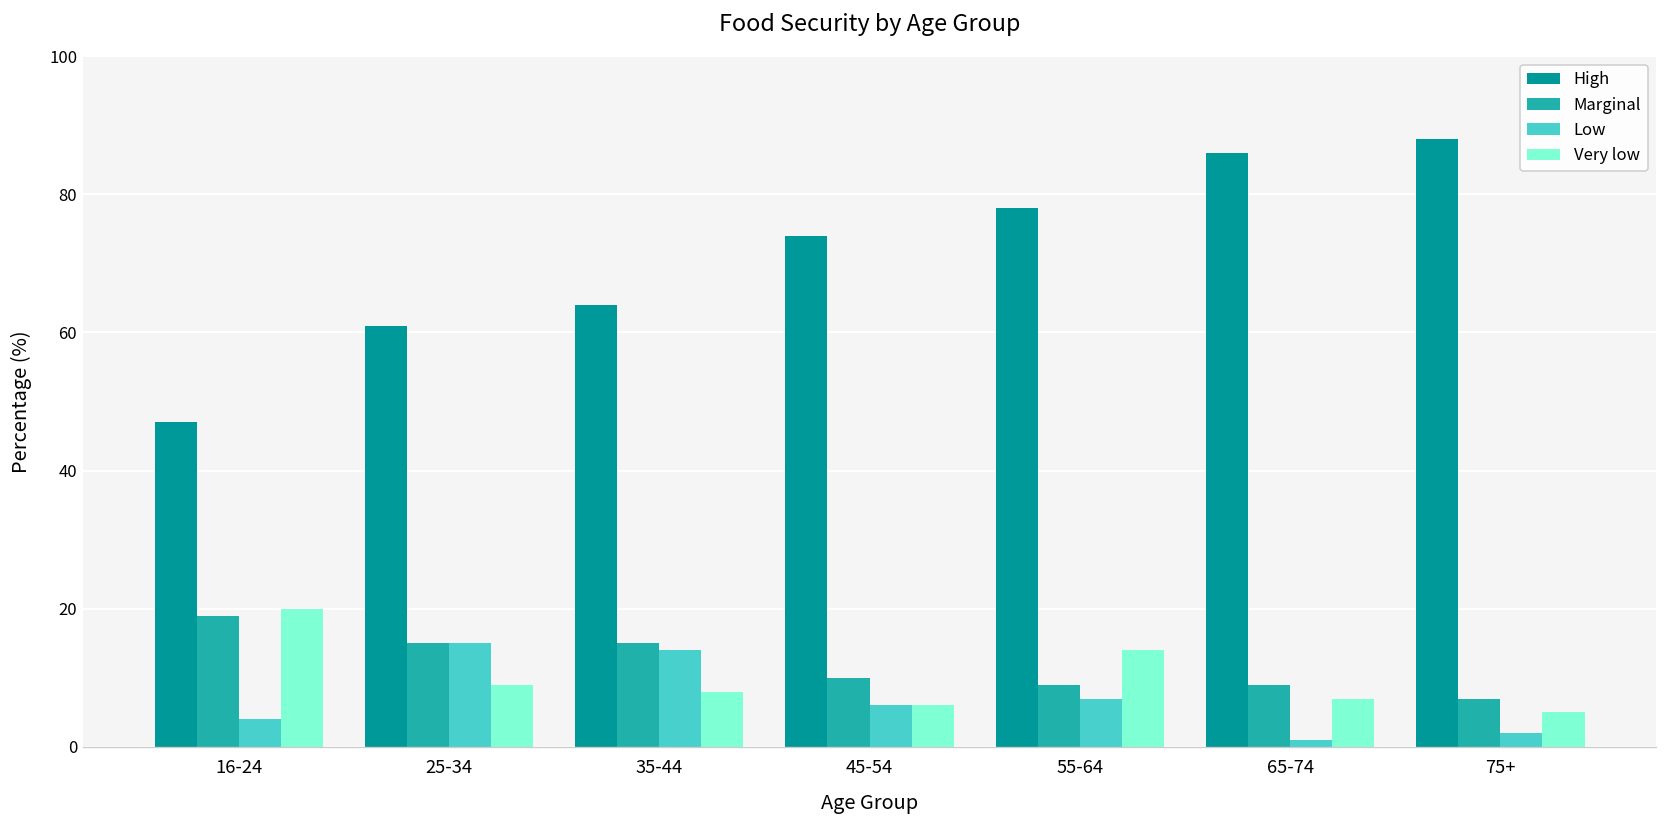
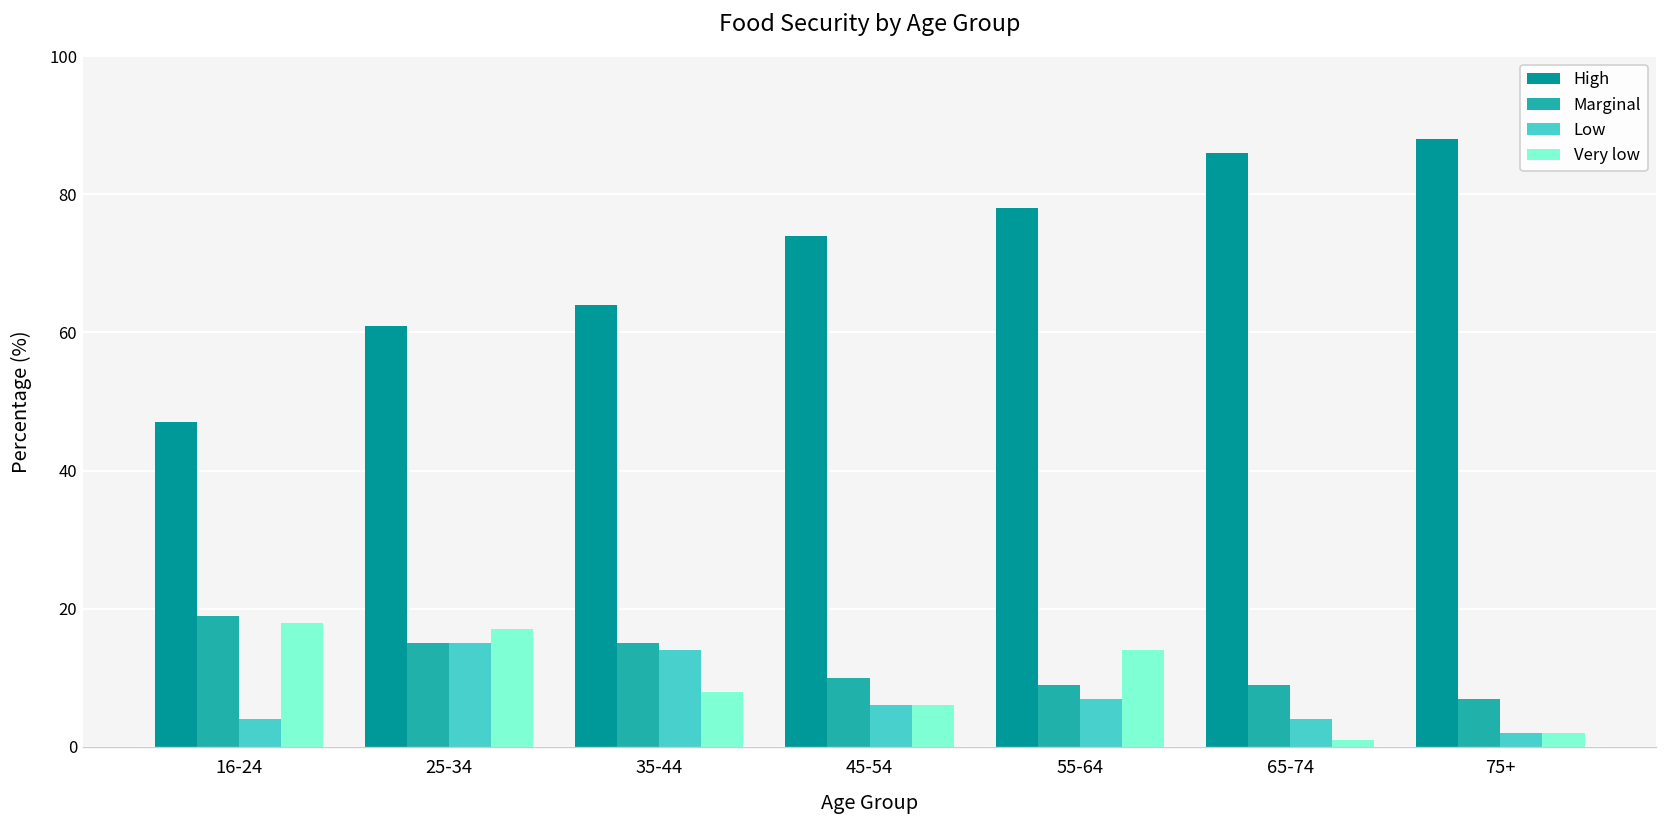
Very low, 16-24: 20 -> 18
Very low, 25-34: 9 -> 17
Low, 65-74: 1 -> 4
Very low, 65-74: 7 -> 1
Very low, 75+: 5 -> 2
